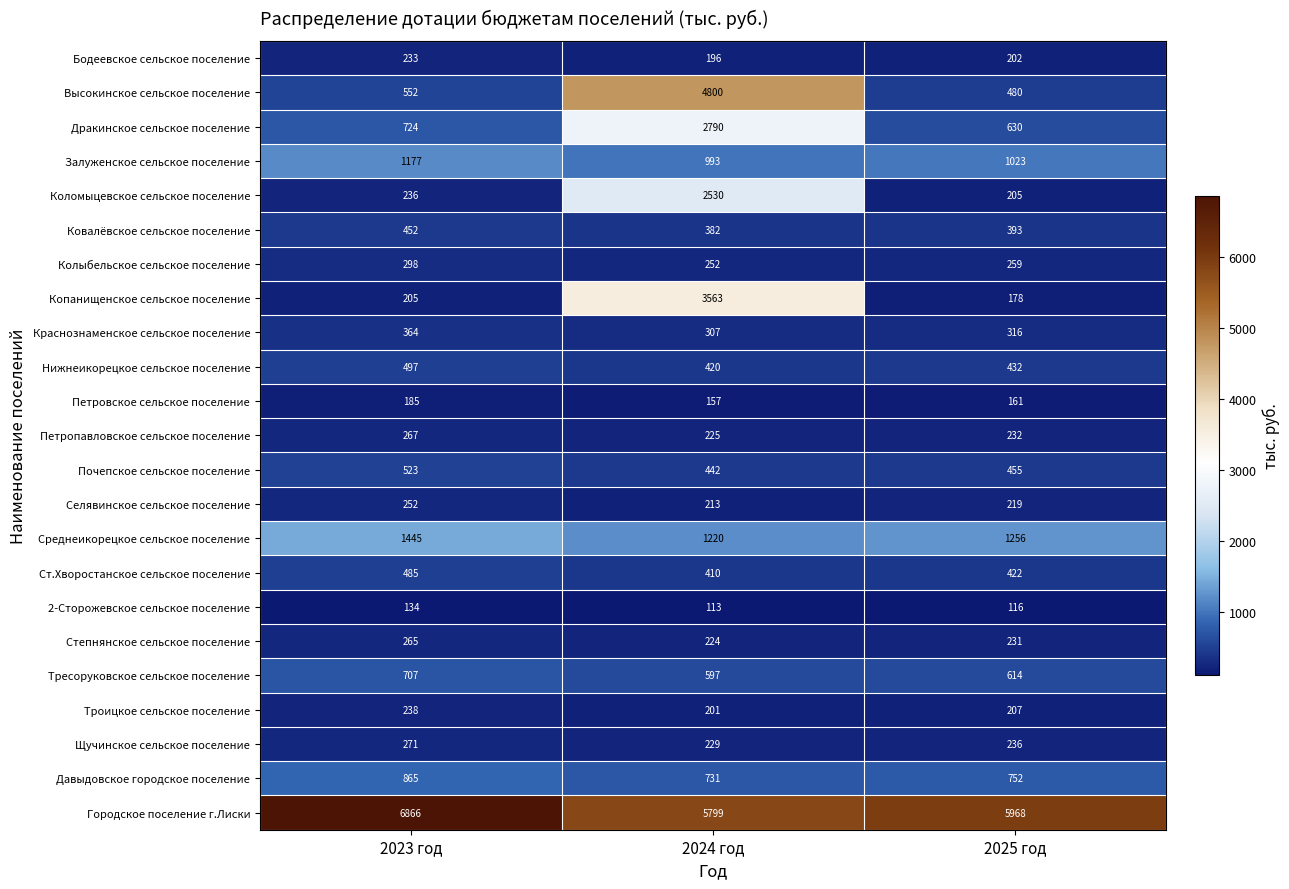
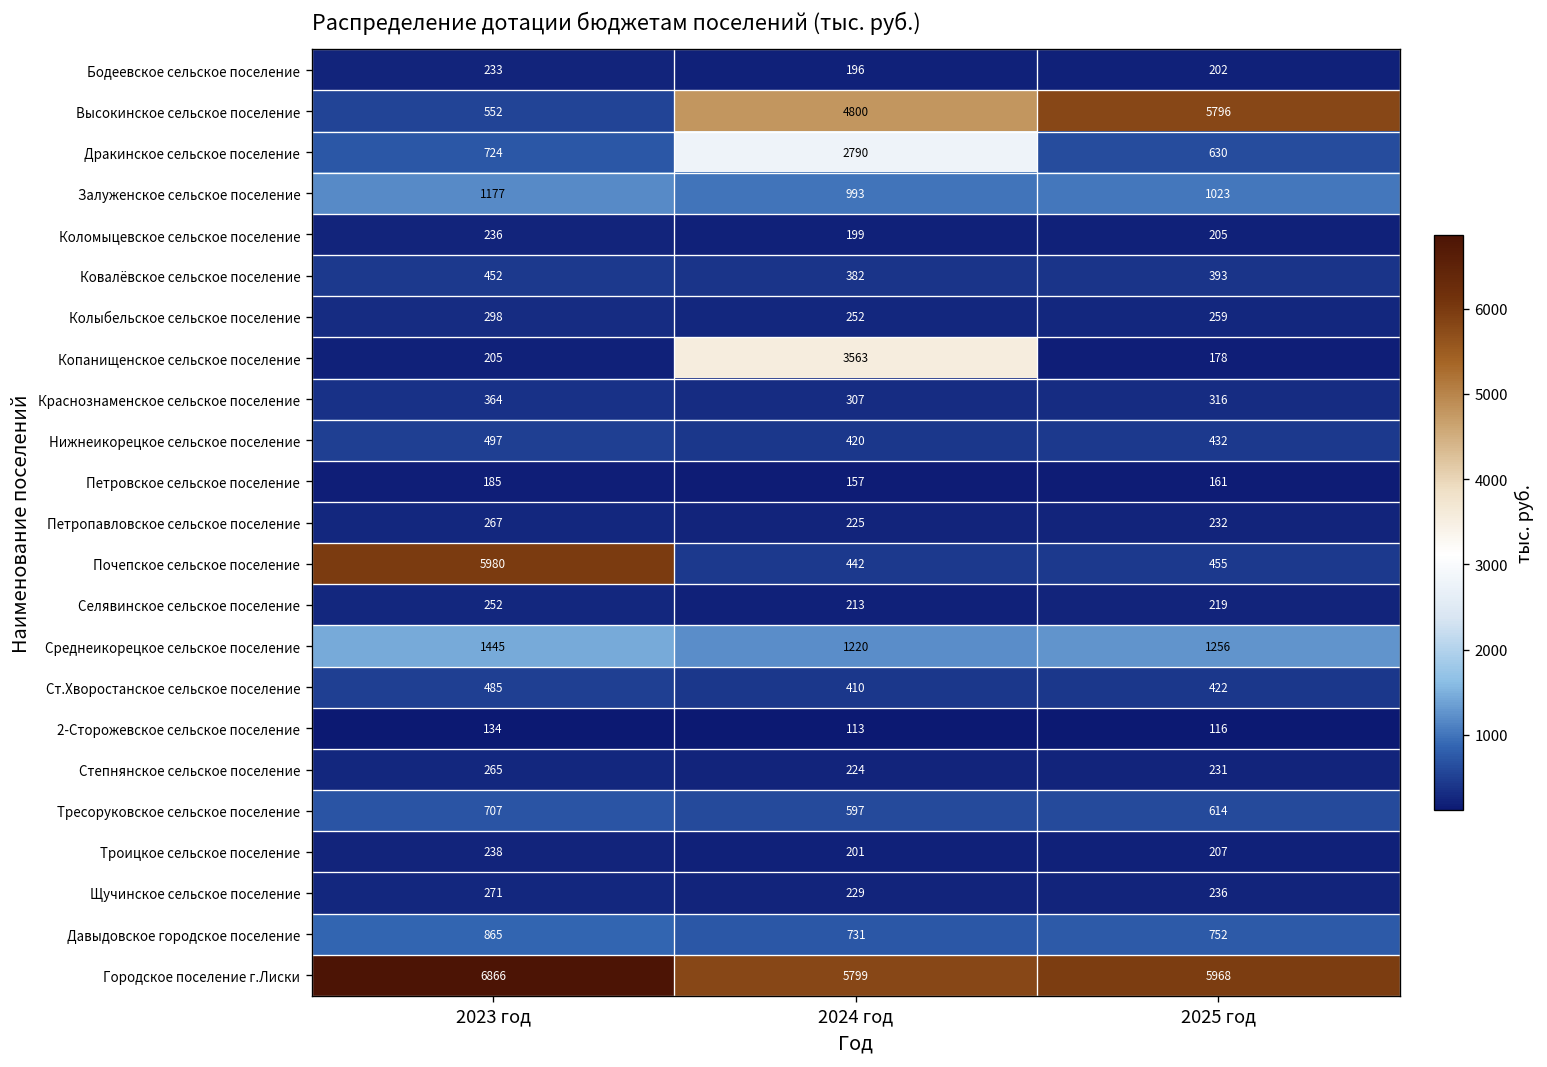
Высокинское сельское поселение, 2025 год: 480 -> 5796
Коломыцевское сельское поселение, 2024 год: 2530 -> 199
Почепское сельское поселение, 2023 год: 523 -> 5980
